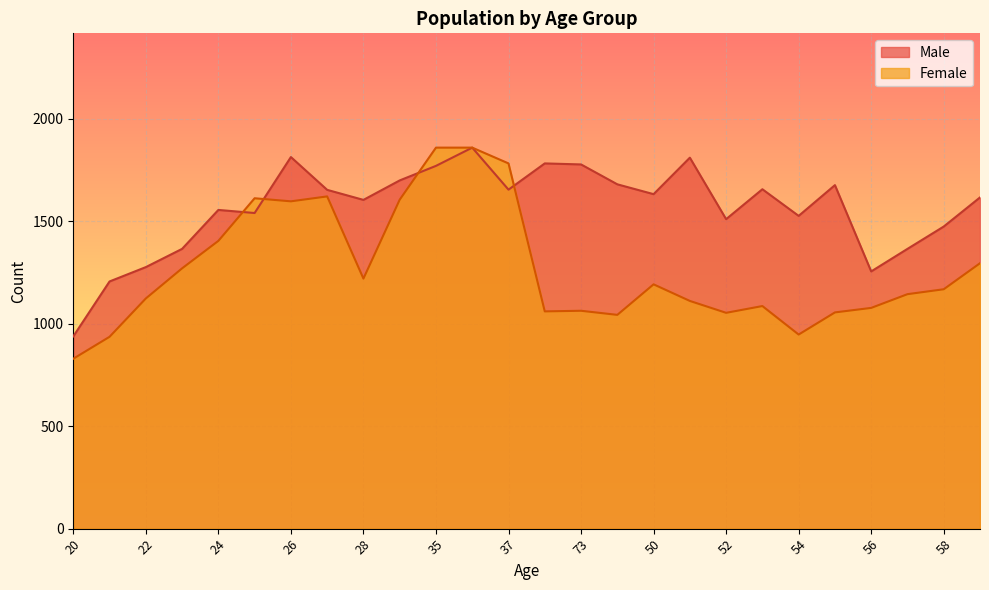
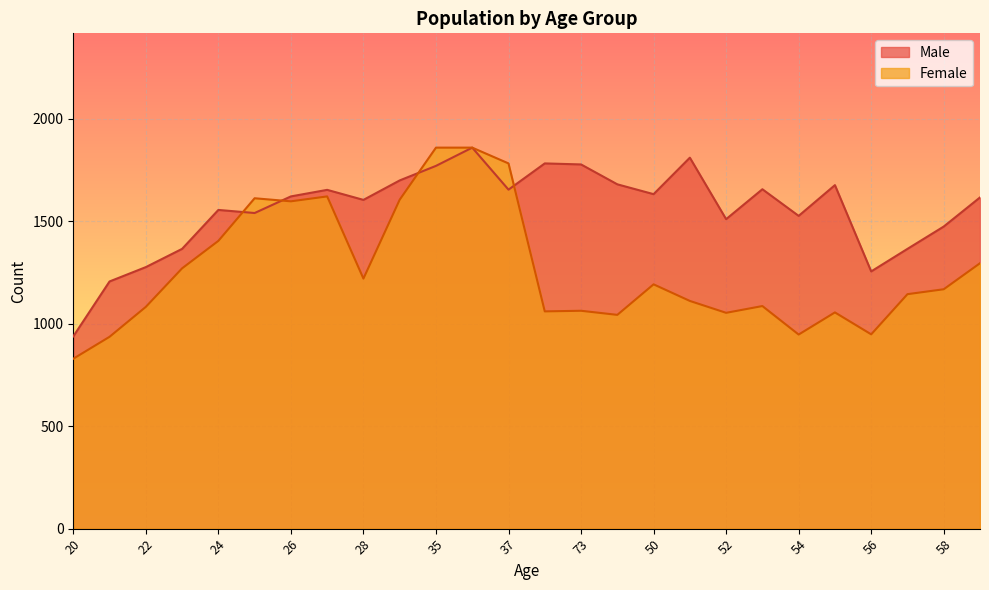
Female, 22: 1120 -> 1080
Male, 26: 1810 -> 1620
Female, 56: 1080 -> 950
